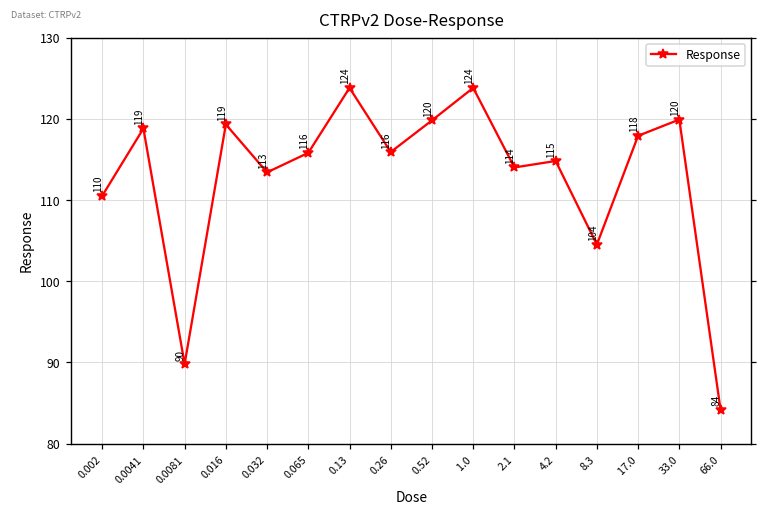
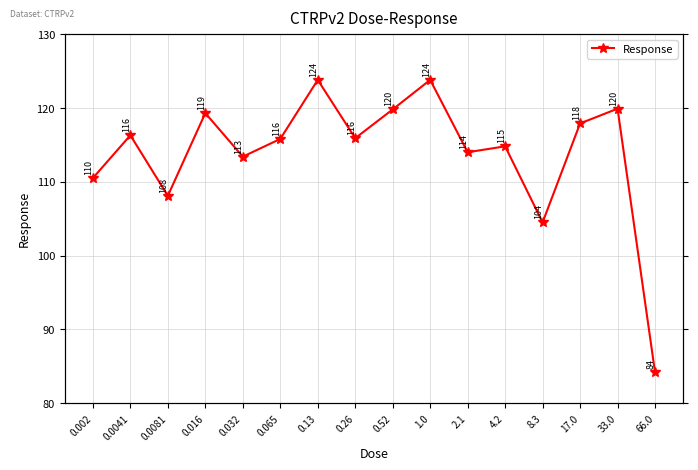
0.0041: 119 -> 116
0.0081: 90 -> 108
